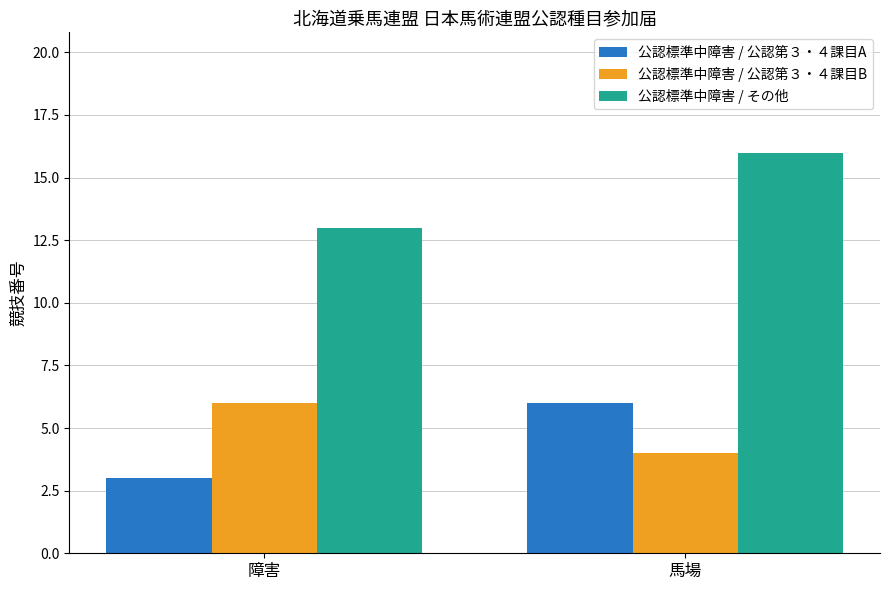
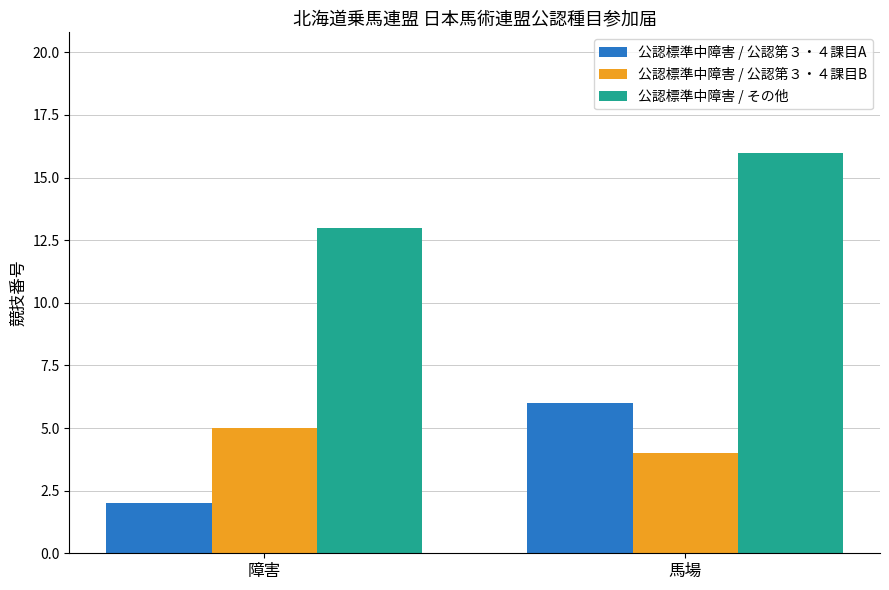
公認標準中障害 / 公認第３・４課目A, 障害: 3 -> 2
公認標準中障害 / 公認第３・４課目B, 障害: 6 -> 5
